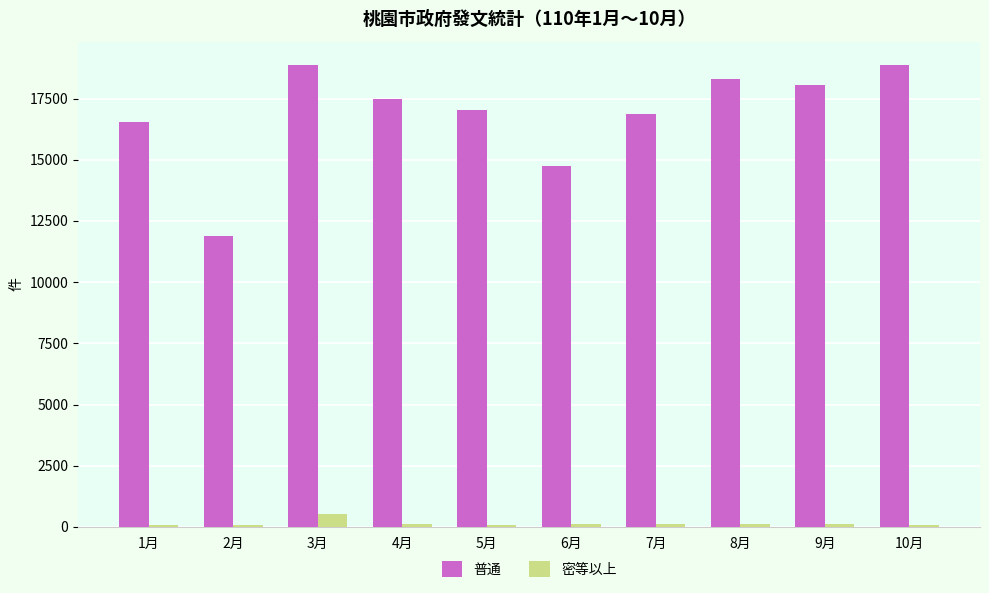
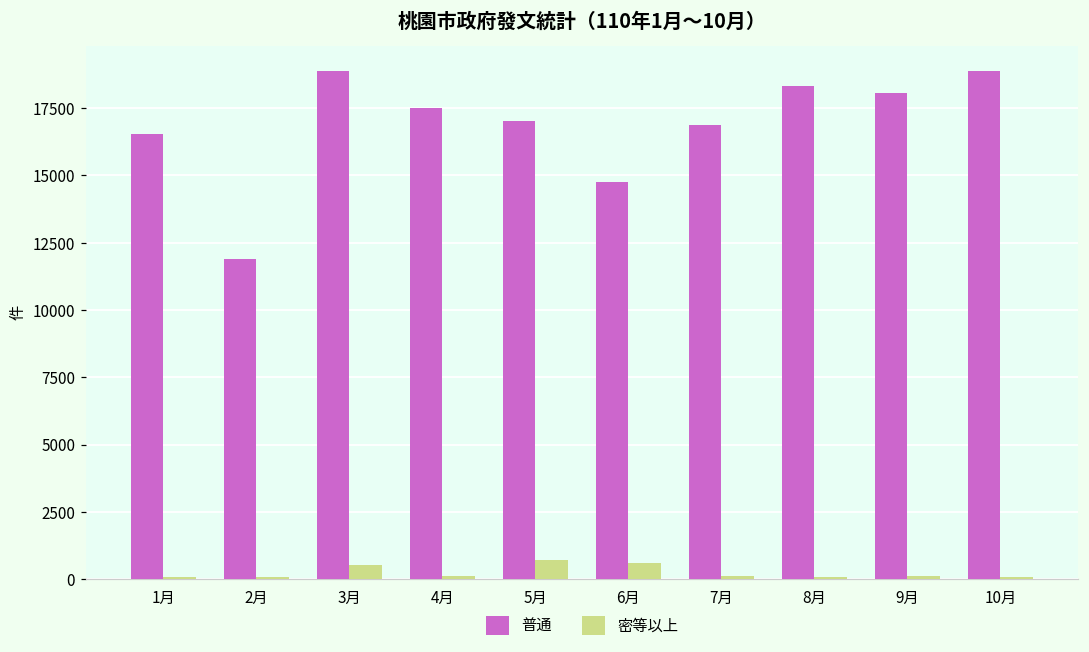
密等以上, 5月: 100 -> 700
密等以上, 6月: 100 -> 600
